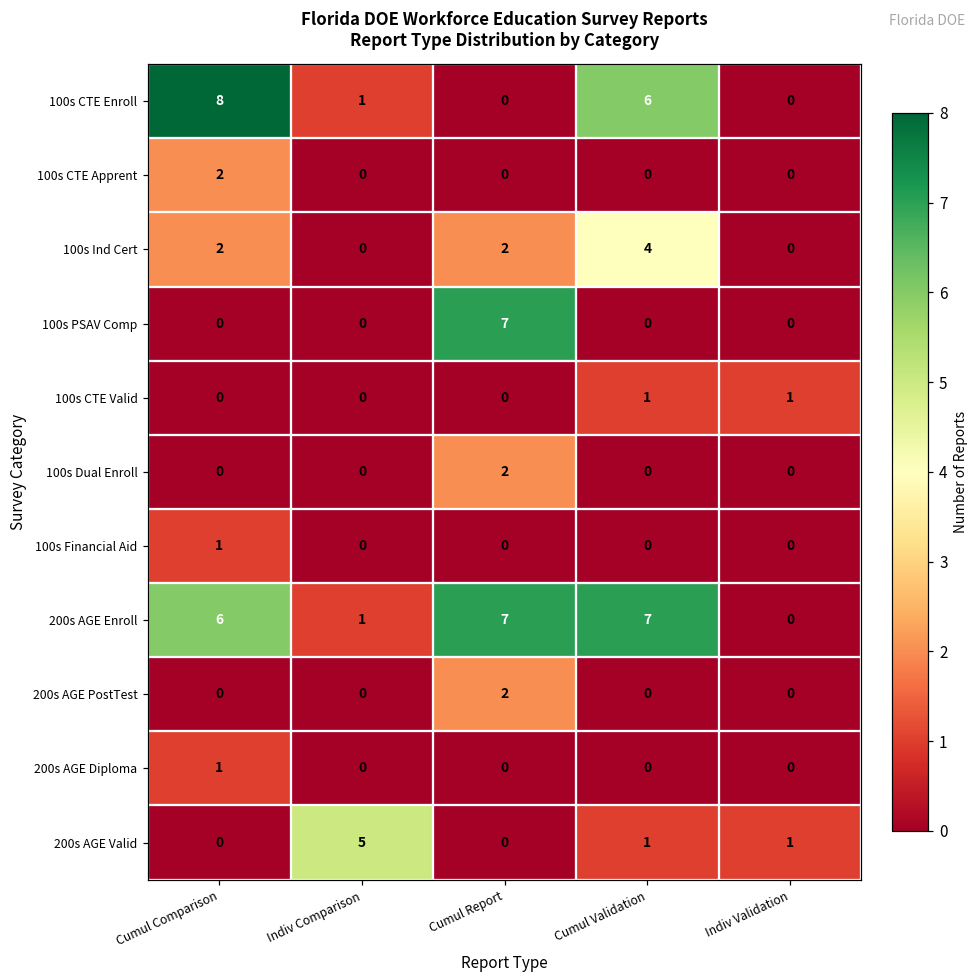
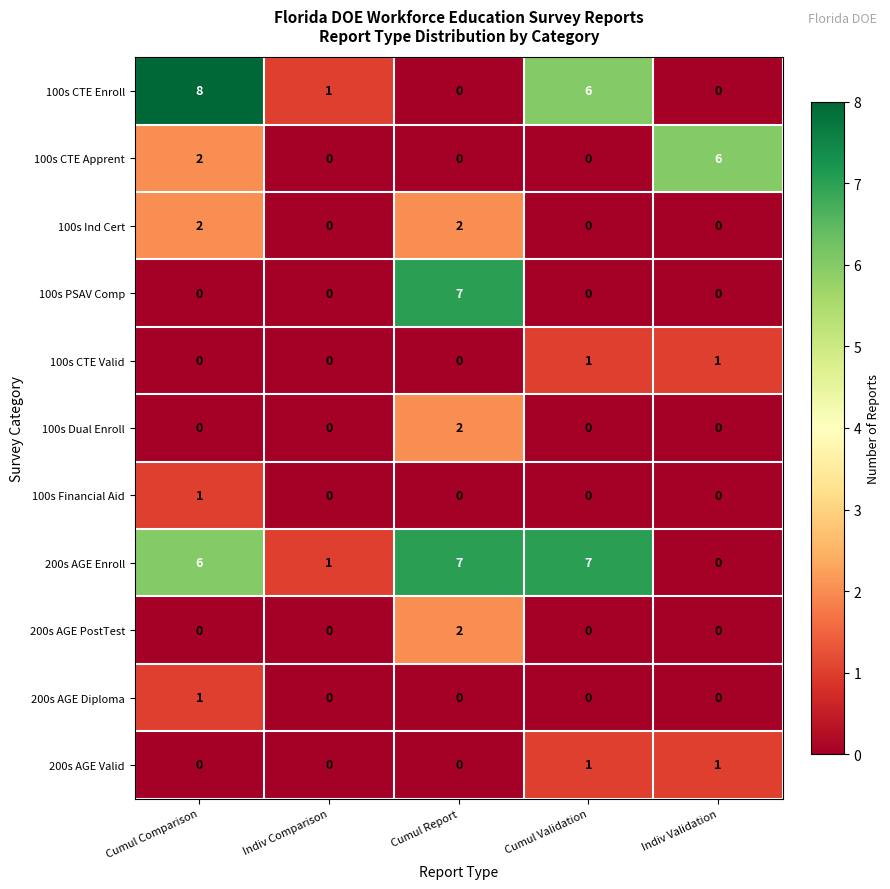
100s CTE Apprent, Indiv Validation: 0 -> 6
100s Ind Cert, Cumul Validation: 4 -> 0
200s AGE Valid, Indiv Comparison: 5 -> 0
